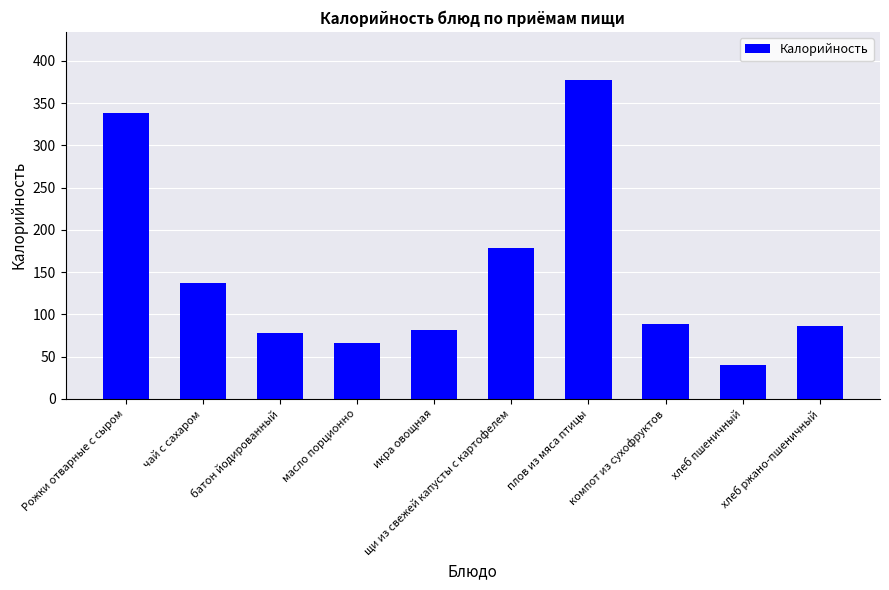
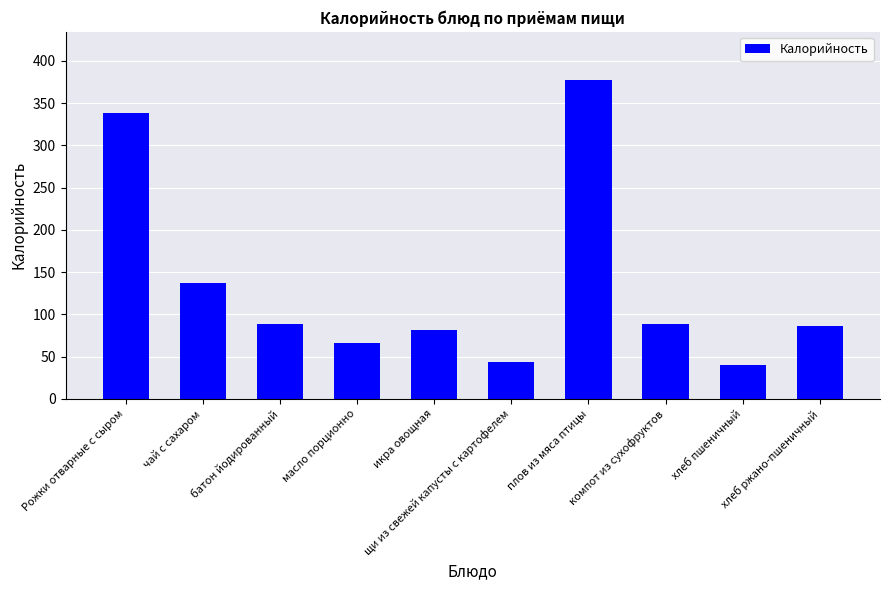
батон йодированный: 80 -> 90
щи из свежей капусты с картофелем: 180 -> 40
